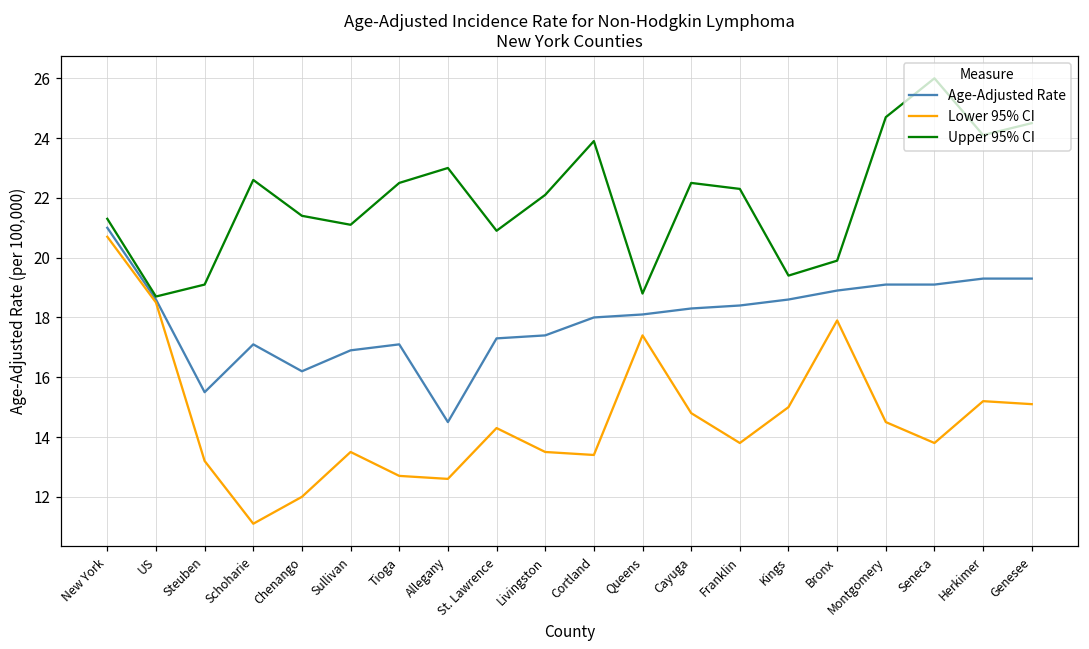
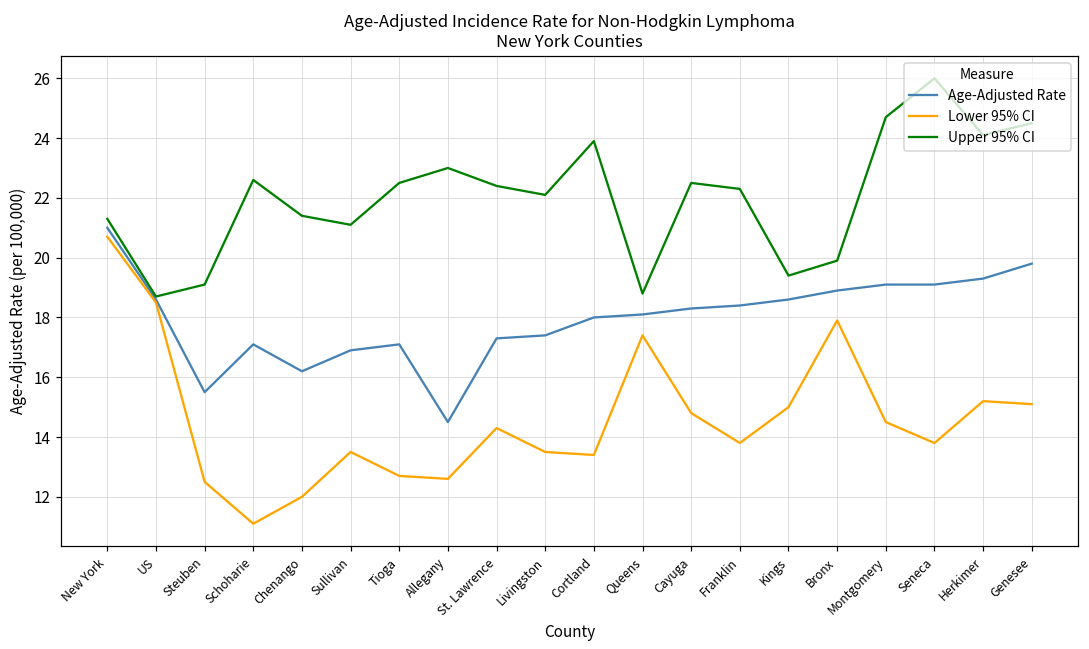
Lower 95% CI, Steuben: 13.2 -> 12.5
Upper 95% CI, St. Lawrence: 20.9 -> 22.4
Age-Adjusted Rate, Genesee: 19.3 -> 19.8
